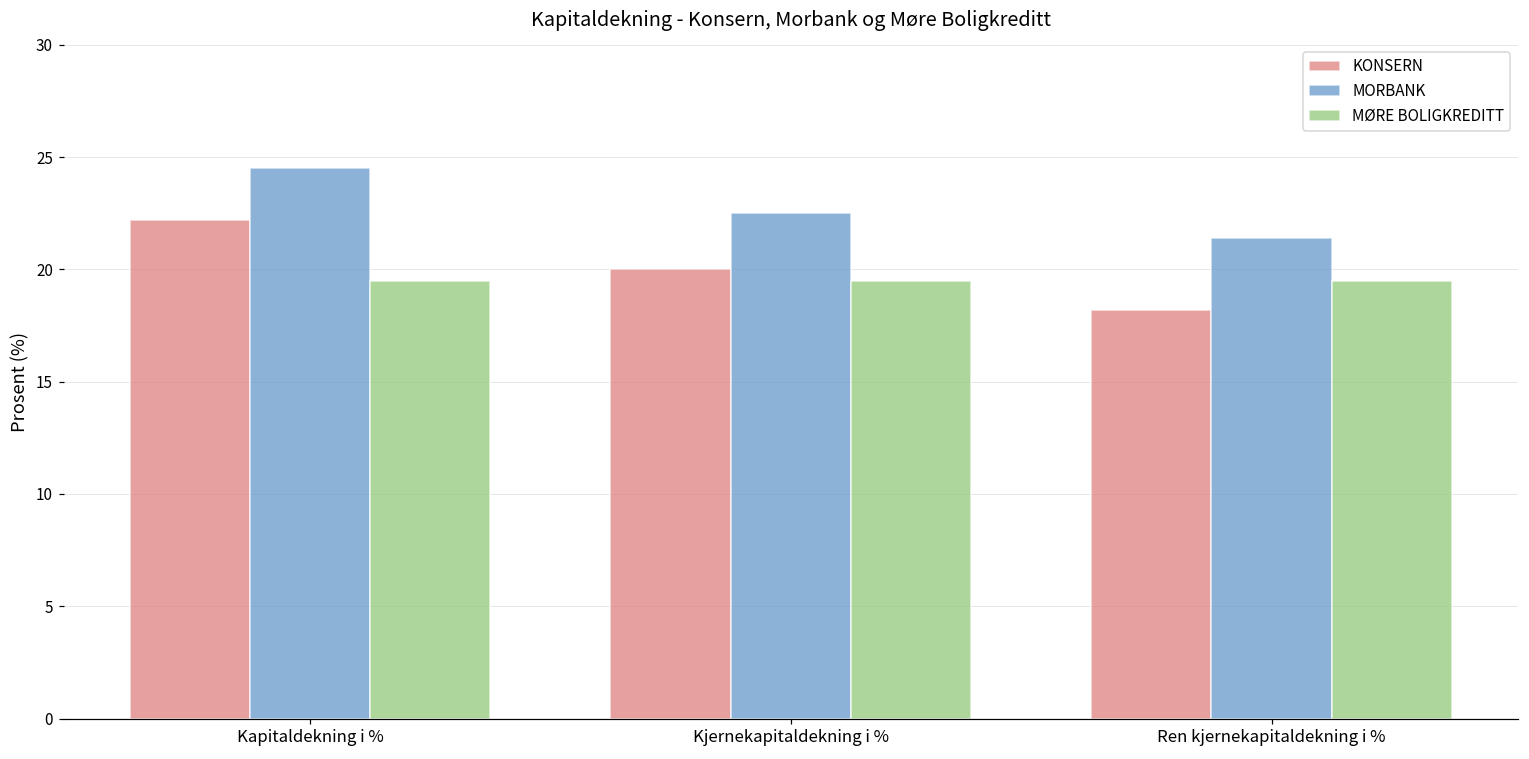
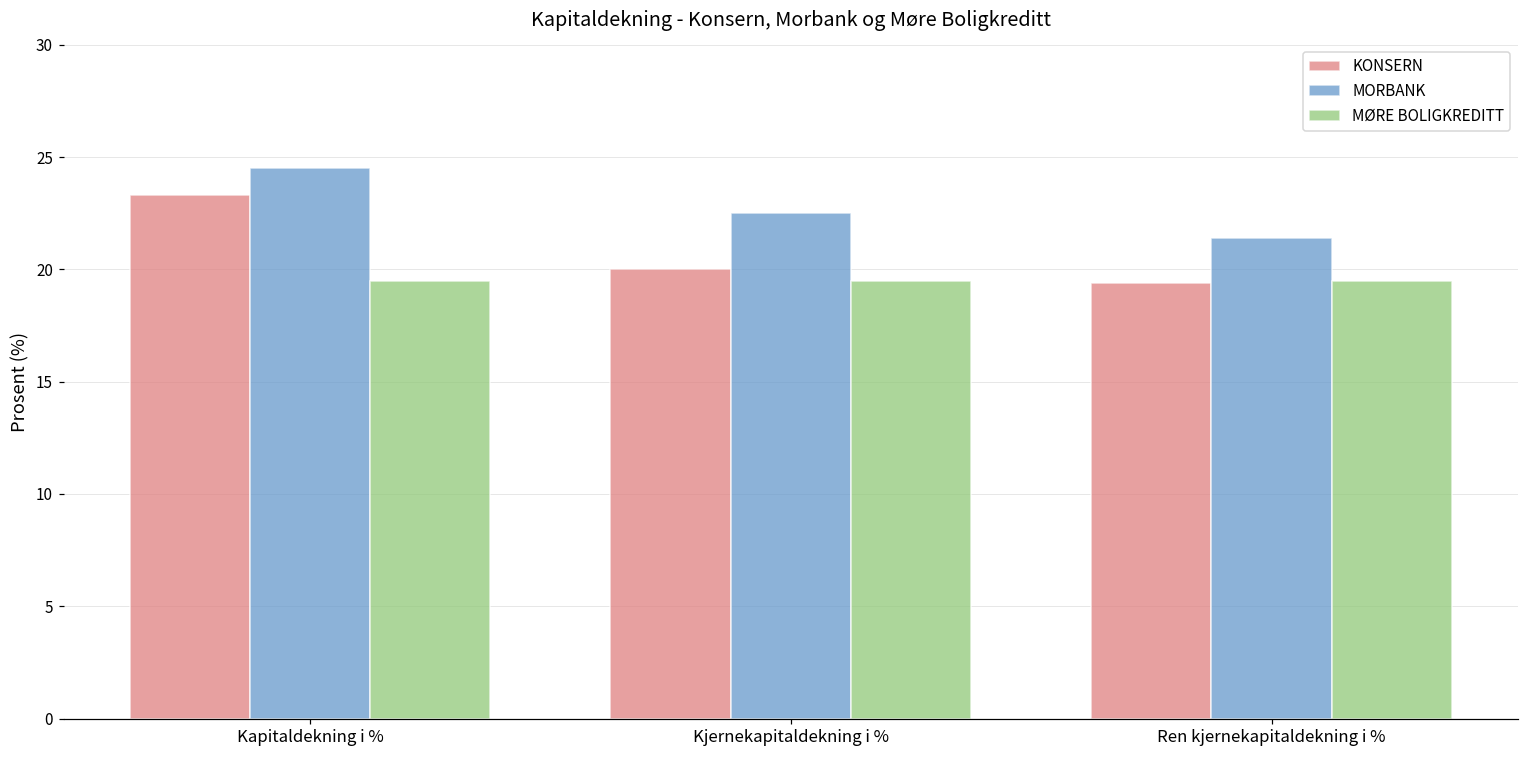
KONSERN, Kapitaldekning i %: 22.2 -> 23.3
KONSERN, Ren kjernekapitaldekning i %: 18.2 -> 19.4
